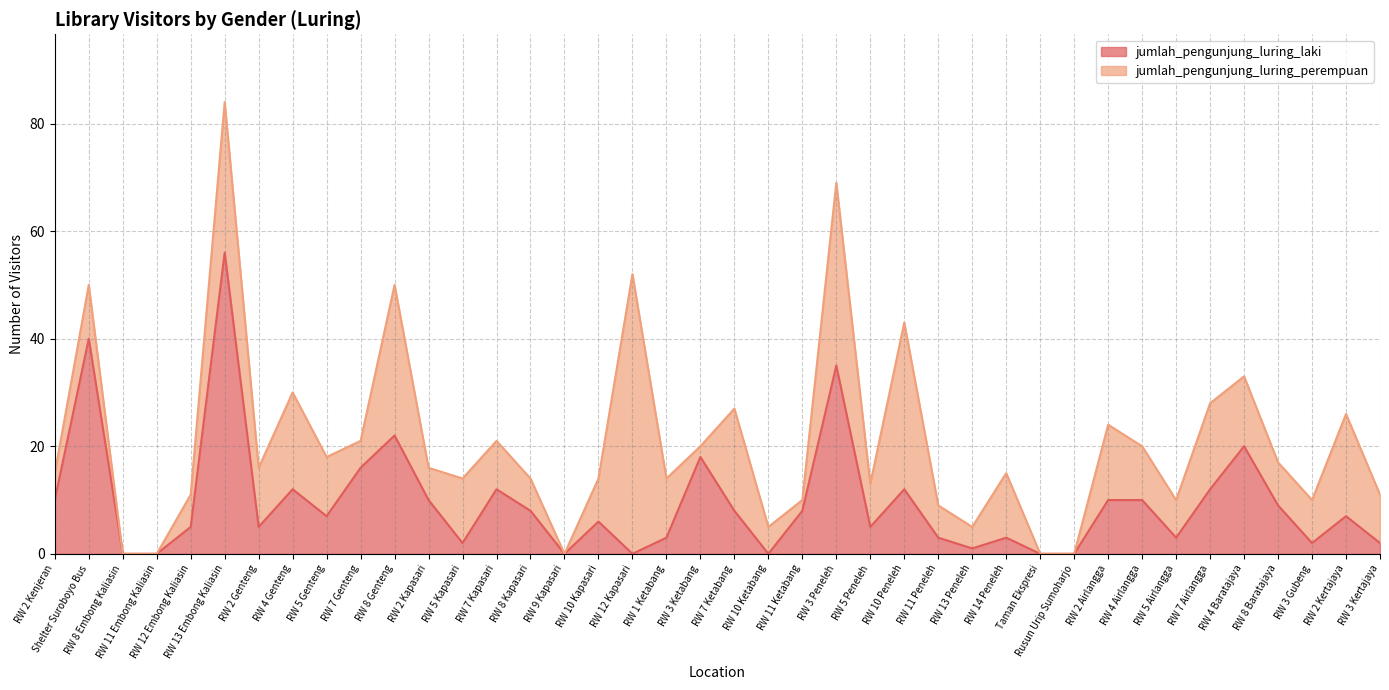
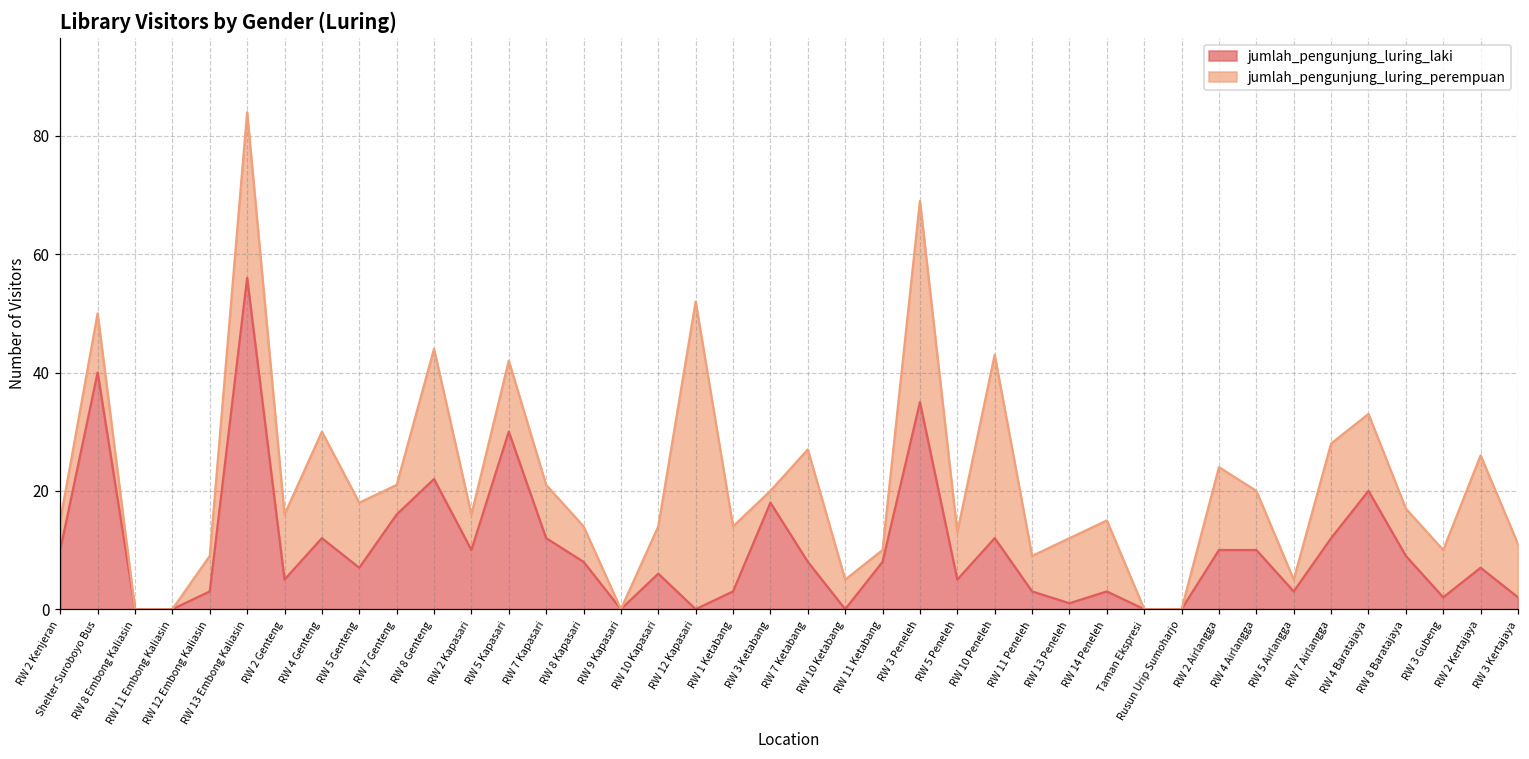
jumlah_pengunjung_luring_laki, RW 12 Embong Kaliasin: 5 -> 3
jumlah_pengunjung_luring_perempuan, RW 8 Genteng: 28 -> 22
jumlah_pengunjung_luring_laki, RW 5 Kapasari: 2 -> 30
jumlah_pengunjung_luring_perempuan, RW 13 Peneleh: 4 -> 11
jumlah_pengunjung_luring_perempuan, RW 5 Airlangga: 7 -> 2
